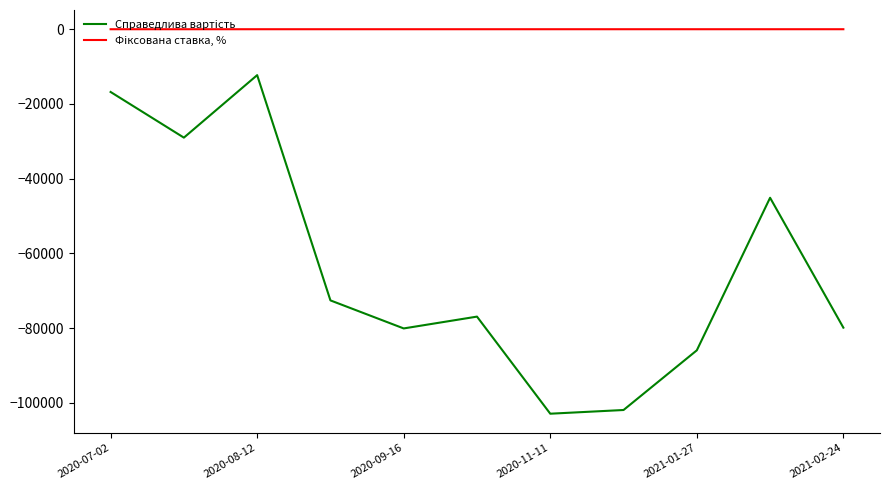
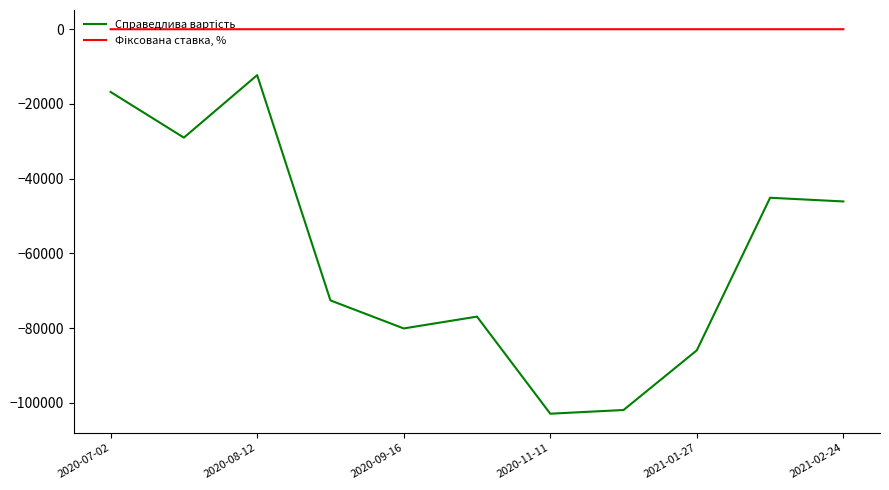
Справедлива вартість, 2021-02-24: -80000 -> -46000
